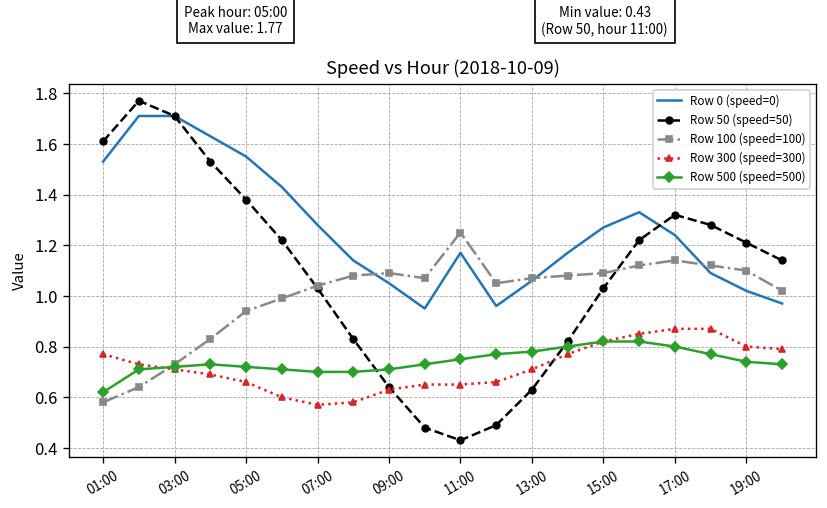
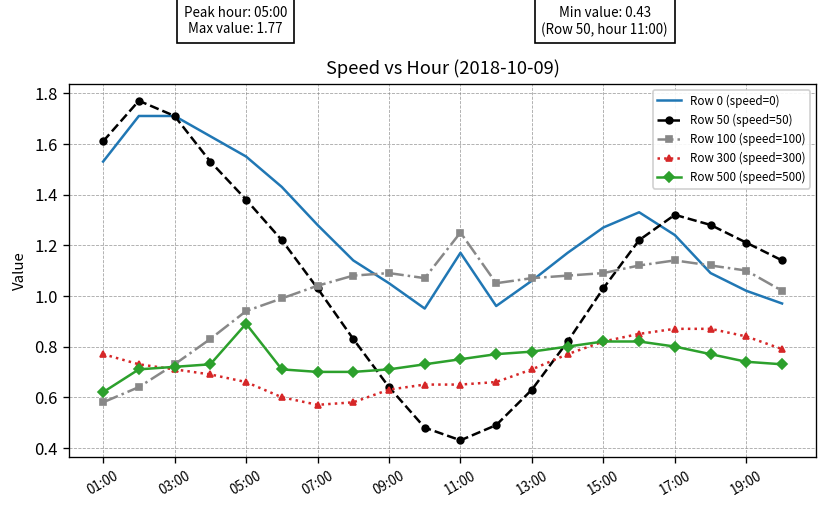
Row 500 (speed=500), 05:00: 0.72 -> 0.89
Row 300 (speed=300), 19:00: 0.80 -> 0.84
